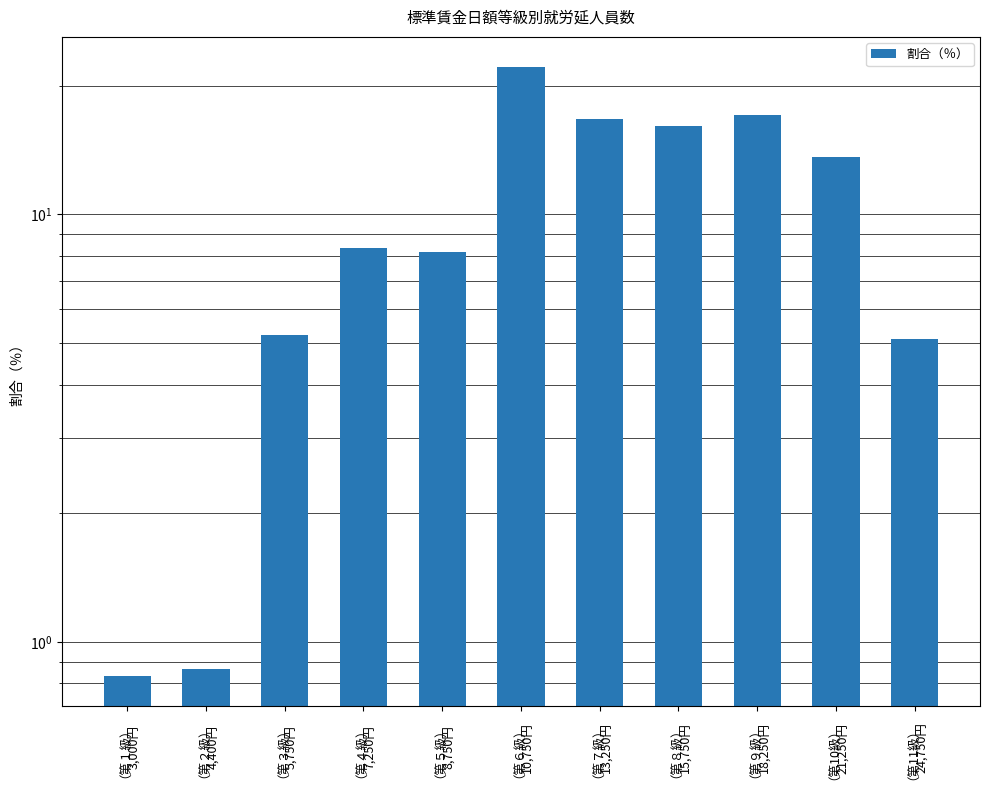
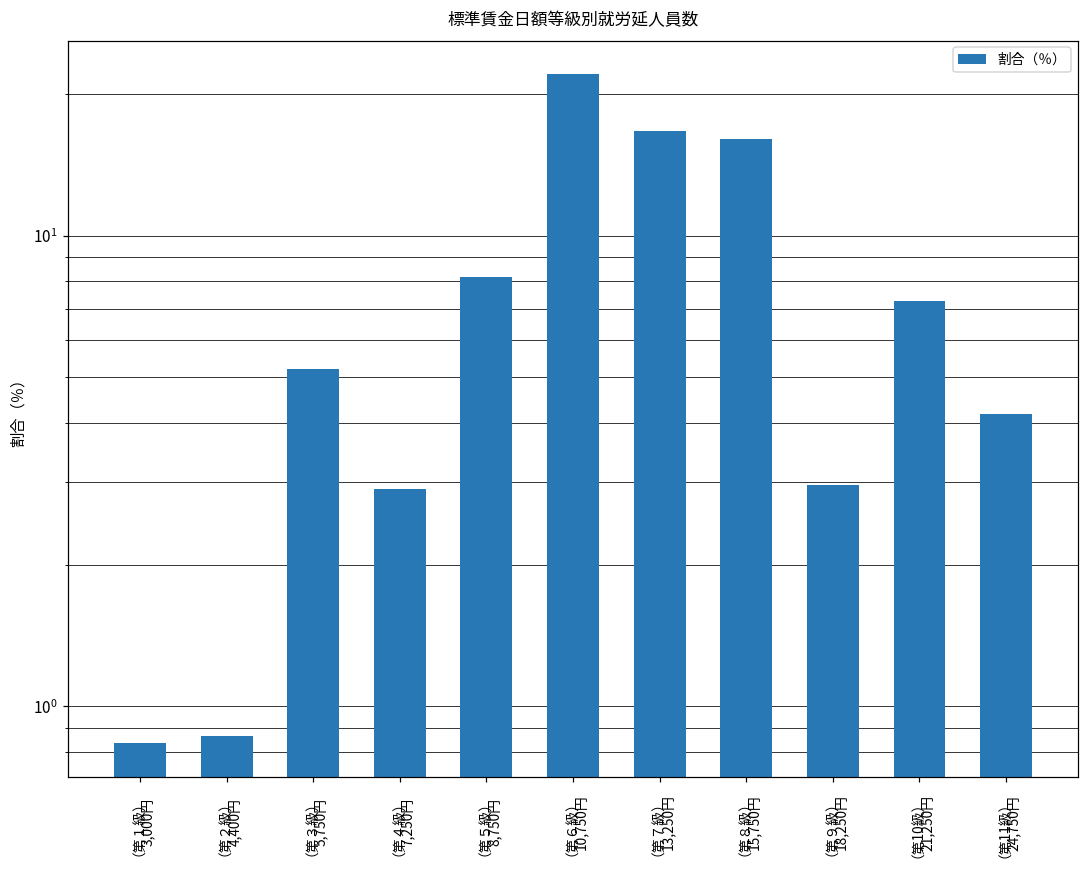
（第４級） 7,250円: 8.4 -> 2.9
（第９級） 18,250円: 17.1 -> 2.9
（第10級） 21,250円: 13.6 -> 7.3
（第11級） 24,750円: 5.1 -> 4.2
